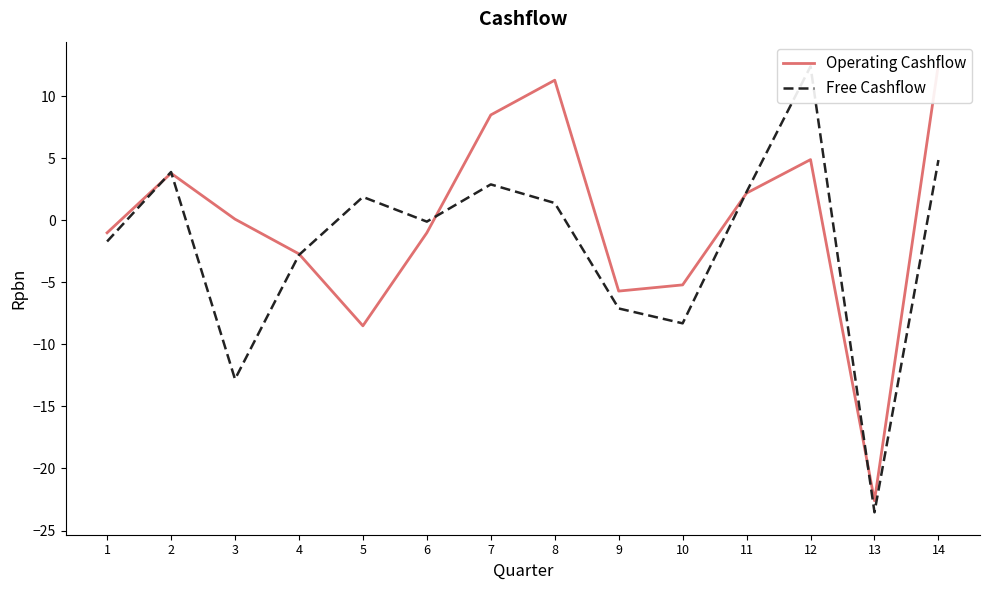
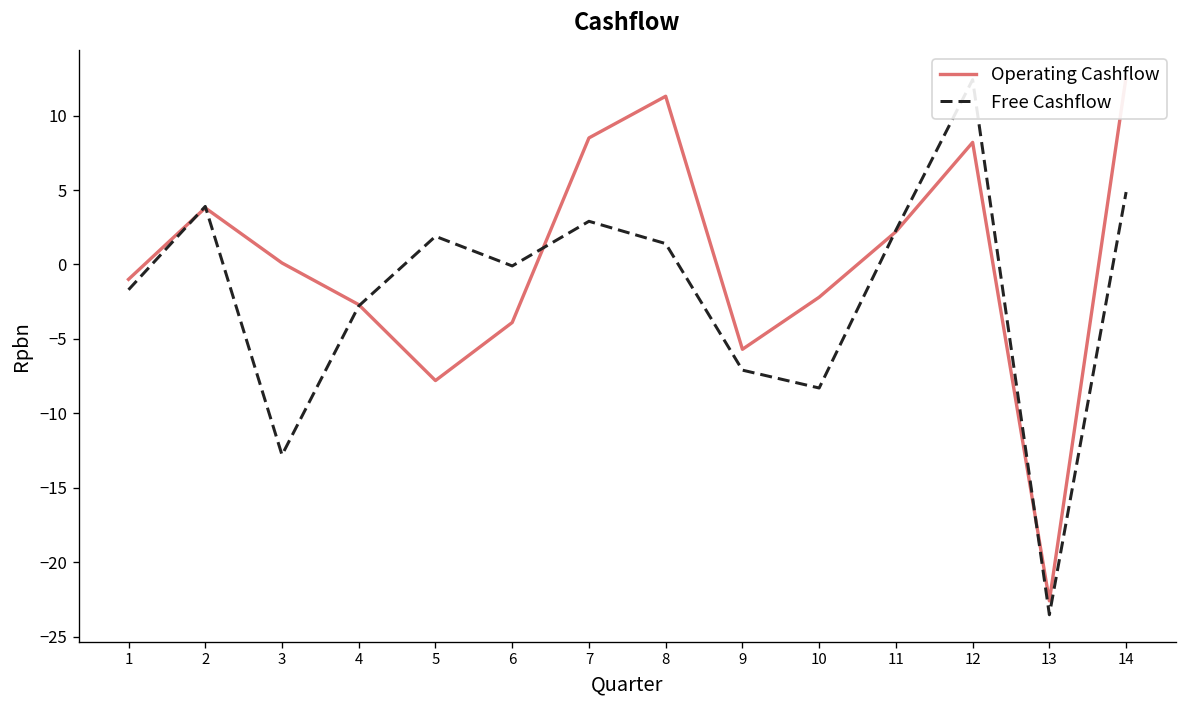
Operating Cashflow, 5: -8.5 -> -7.8
Operating Cashflow, 6: -1.0 -> -3.9
Operating Cashflow, 10: -5.2 -> -2.2
Operating Cashflow, 12: 4.9 -> 8.2
